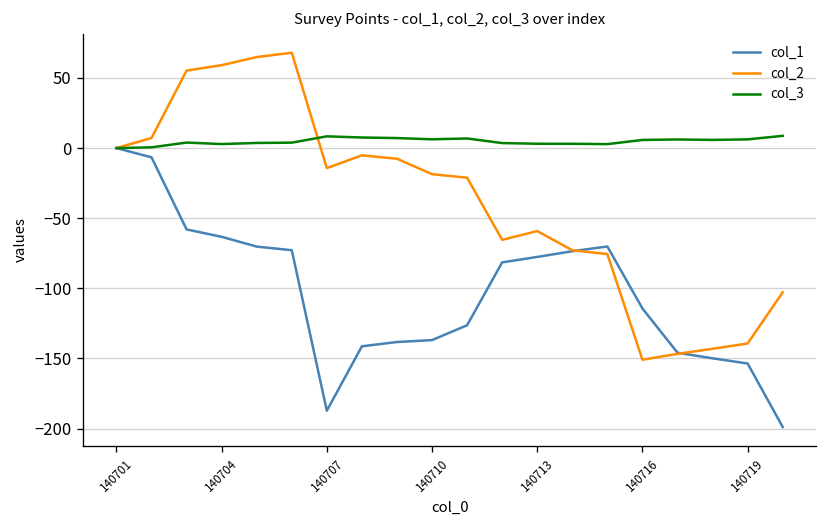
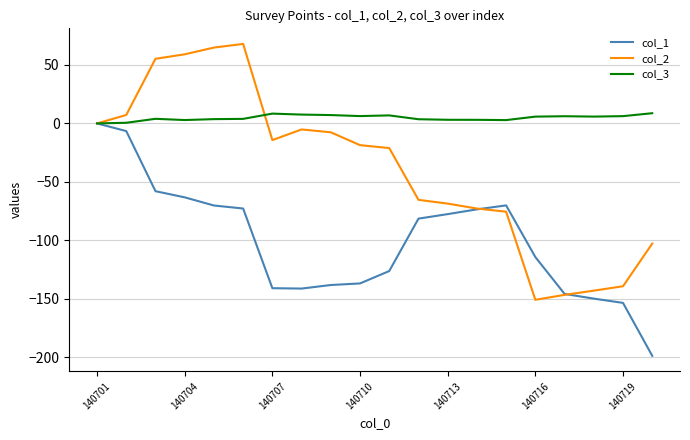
col_1, 140707: -187 -> -141
col_2, 140713: -59 -> -69
